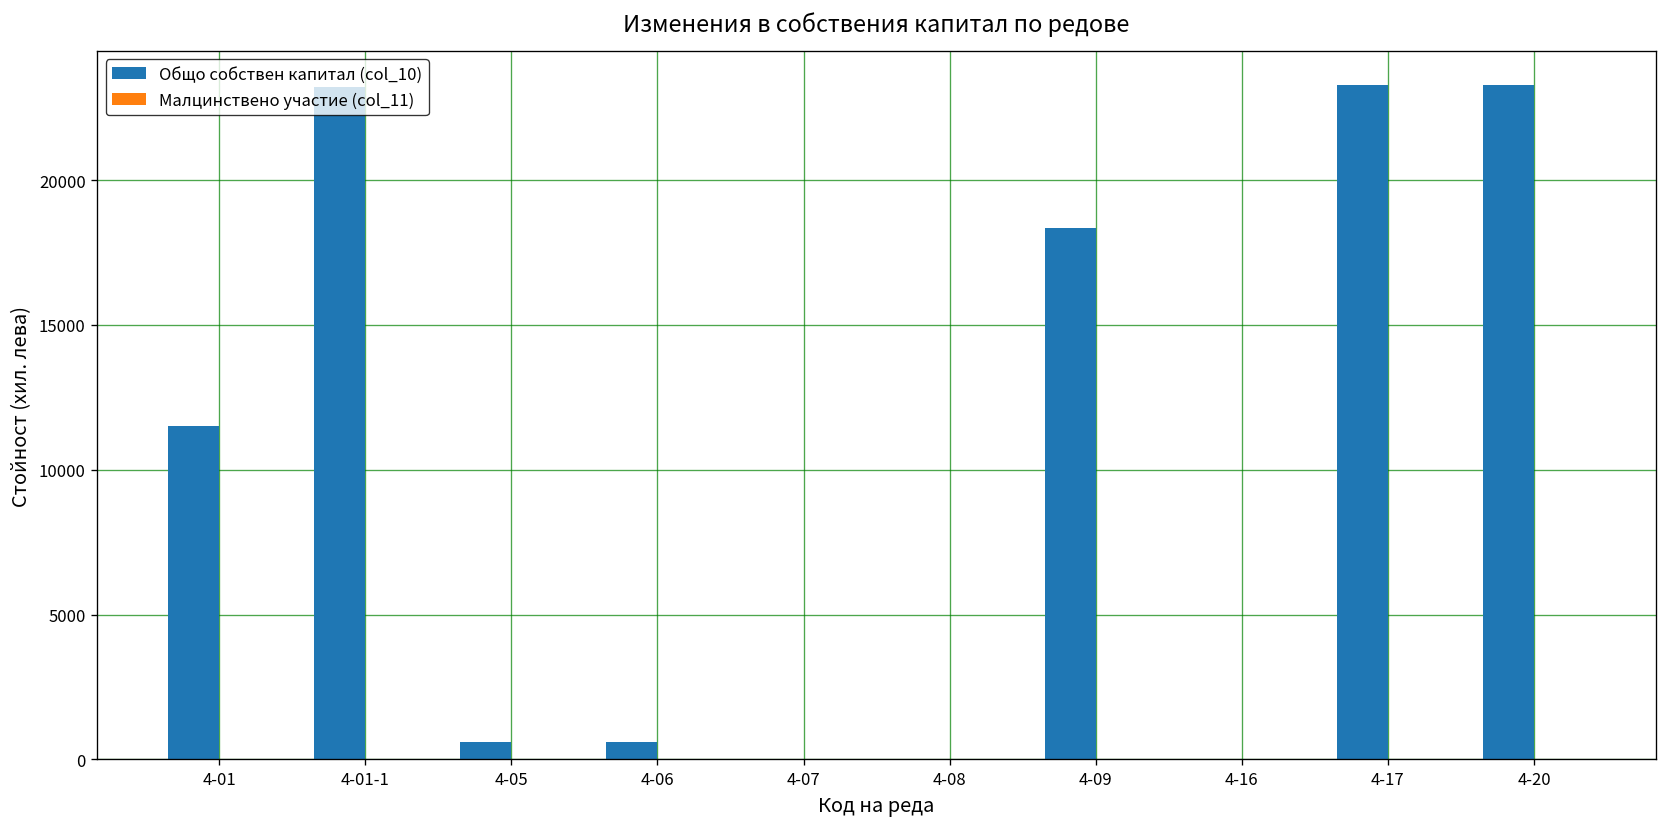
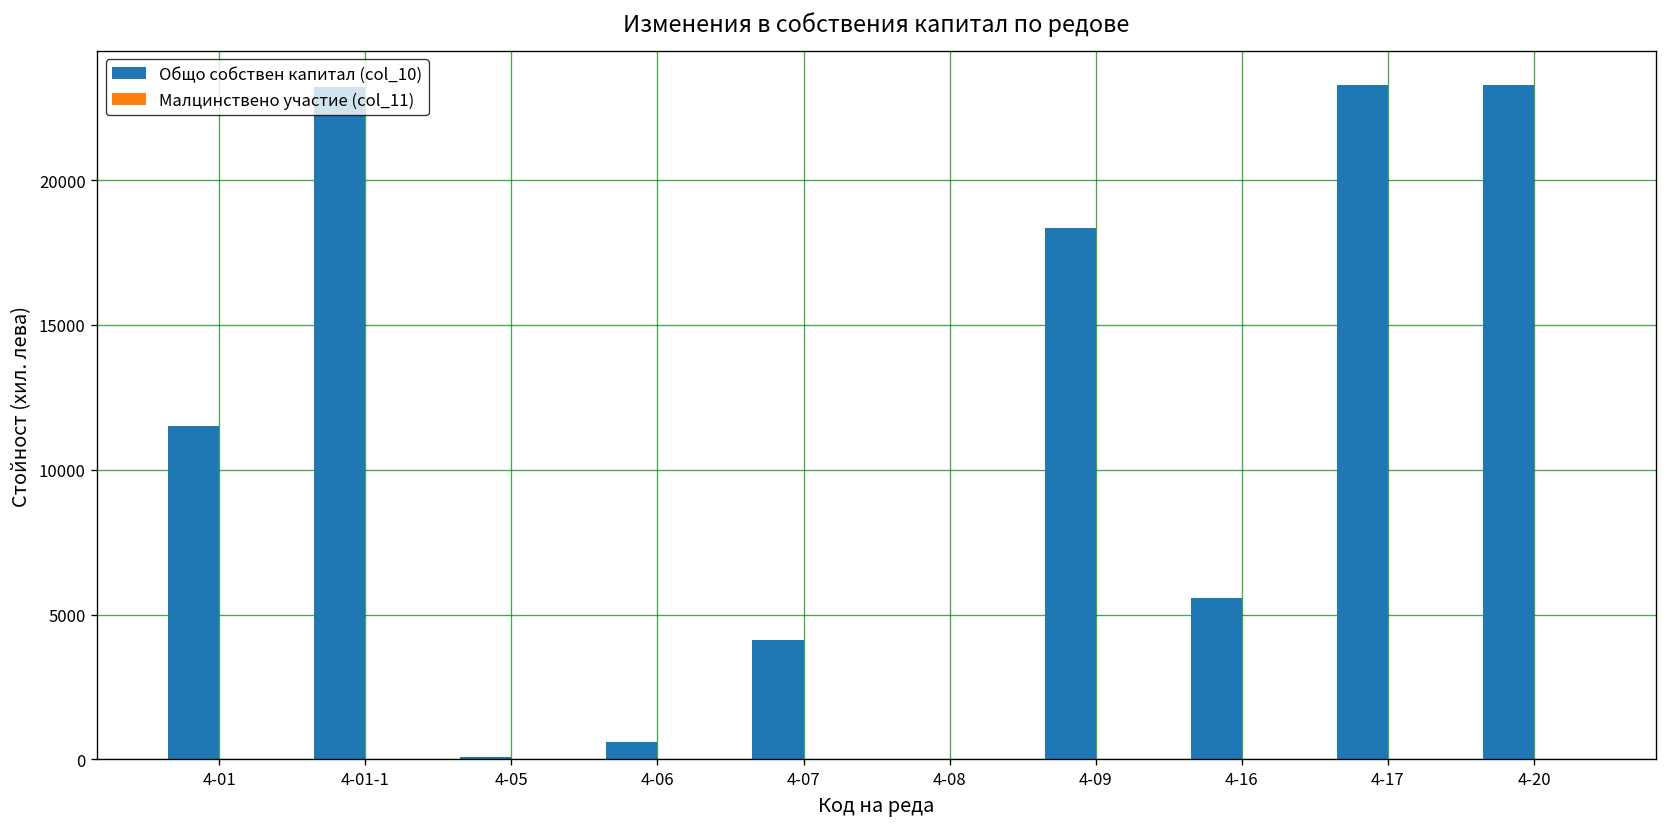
Общо собствен капитал (col_10), 4-05: 600 -> 100
Общо собствен капитал (col_10), 4-07: 0 -> 4100
Общо собствен капитал (col_10), 4-16: 0 -> 5600
